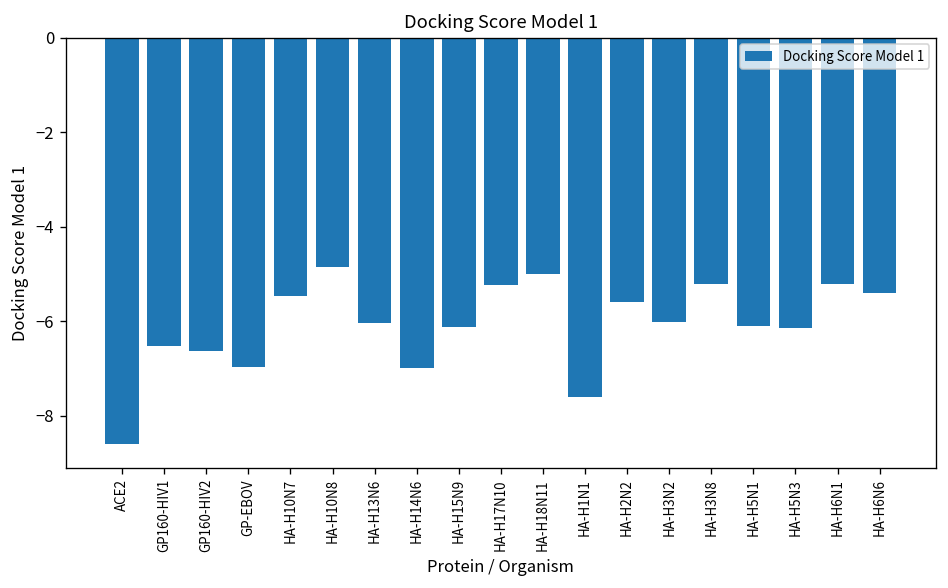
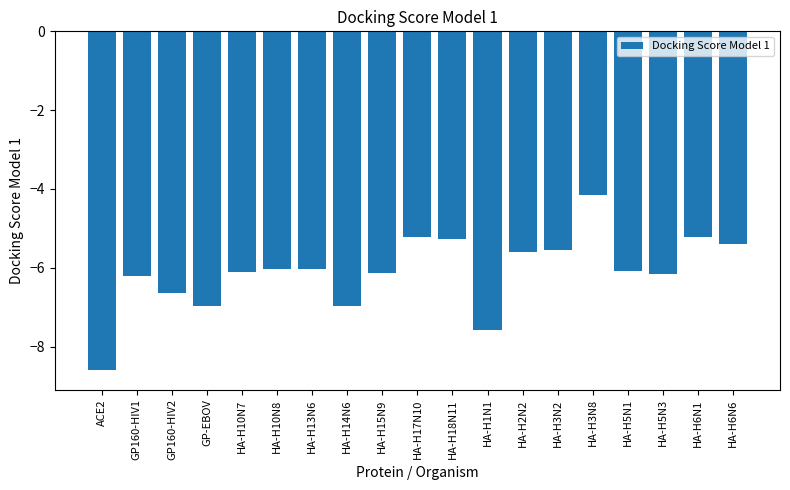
GP160-HIV1: -6.5 -> -6.2
HA-H10N7: -5.5 -> -6.1
HA-H10N8: -4.8 -> -6.0
HA-H18N11: -5.0 -> -5.3
HA-H3N2: -6.0 -> -5.5
HA-H3N8: -5.2 -> -4.1
